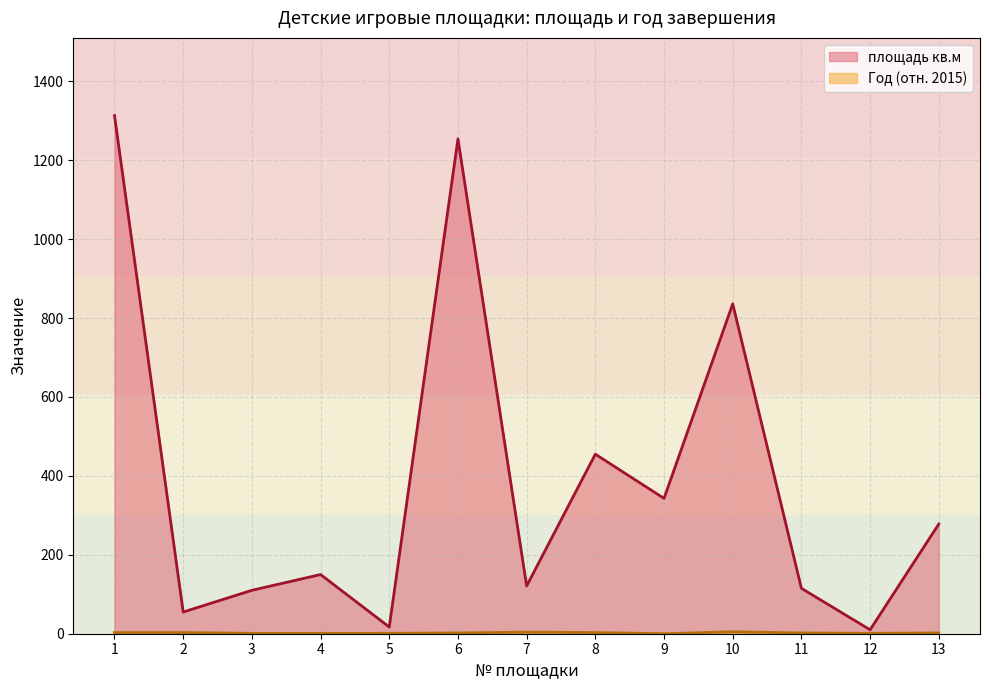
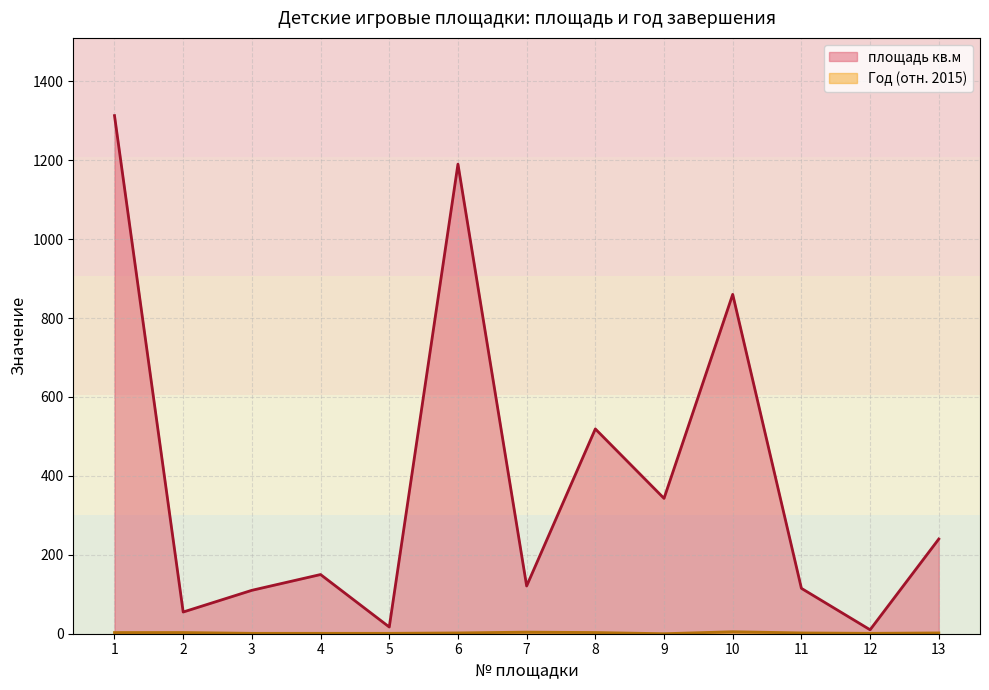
площадь кв.м, 6: 1250 -> 1190
площадь кв.м, 8: 460 -> 520
площадь кв.м, 10: 840 -> 860
площадь кв.м, 13: 280 -> 240
